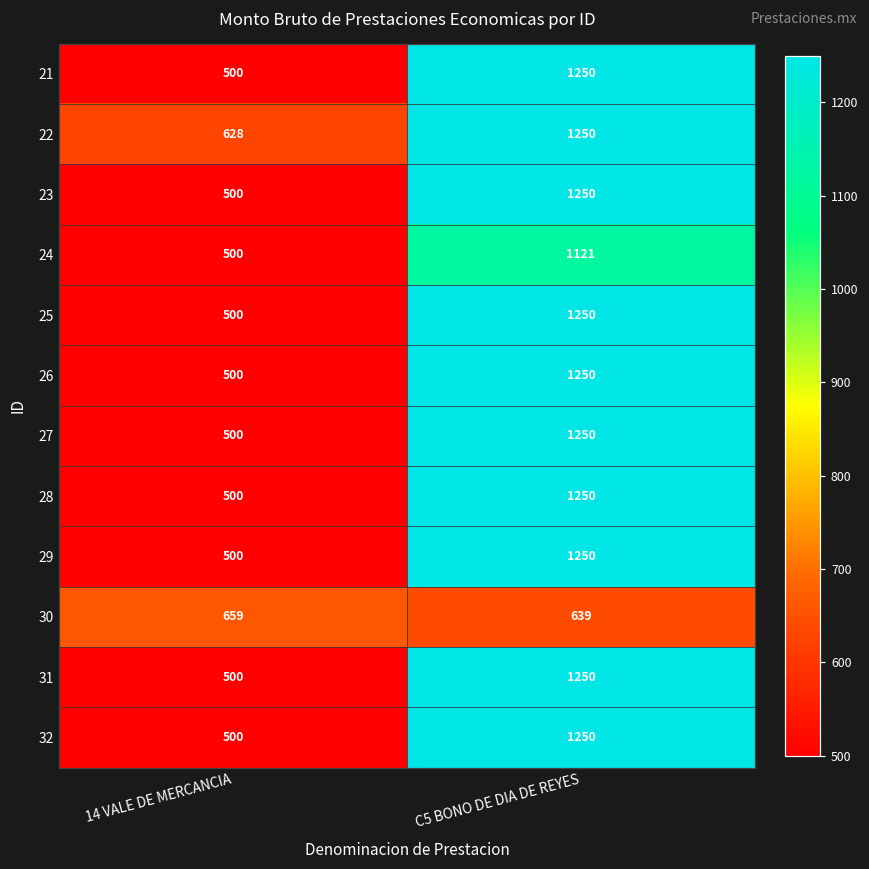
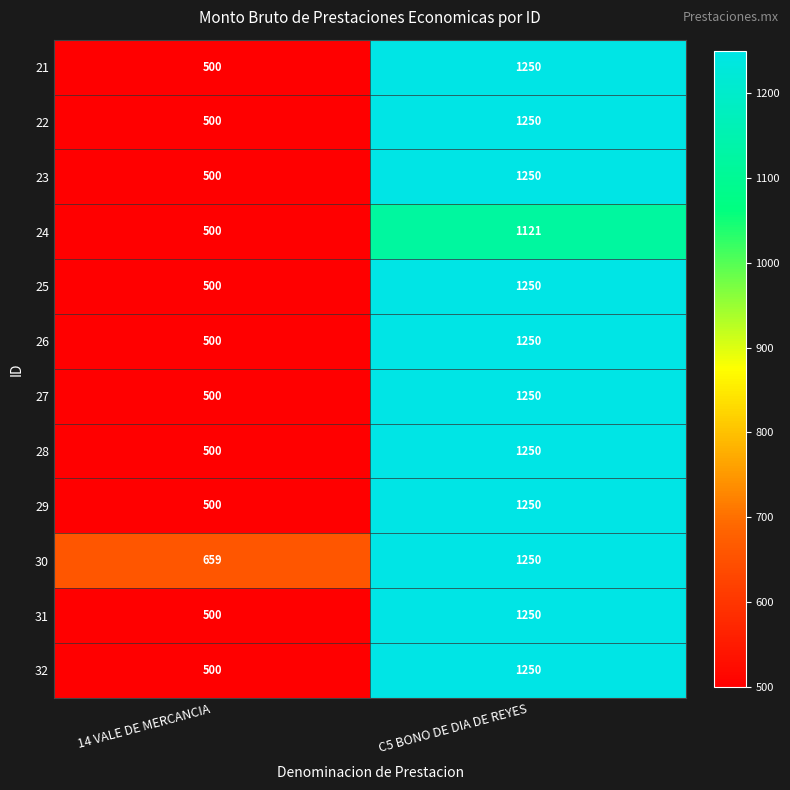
22, 14 VALE DE MERCANCIA: 628 -> 500
30, C5 BONO DE DIA DE REYES: 639 -> 1250
